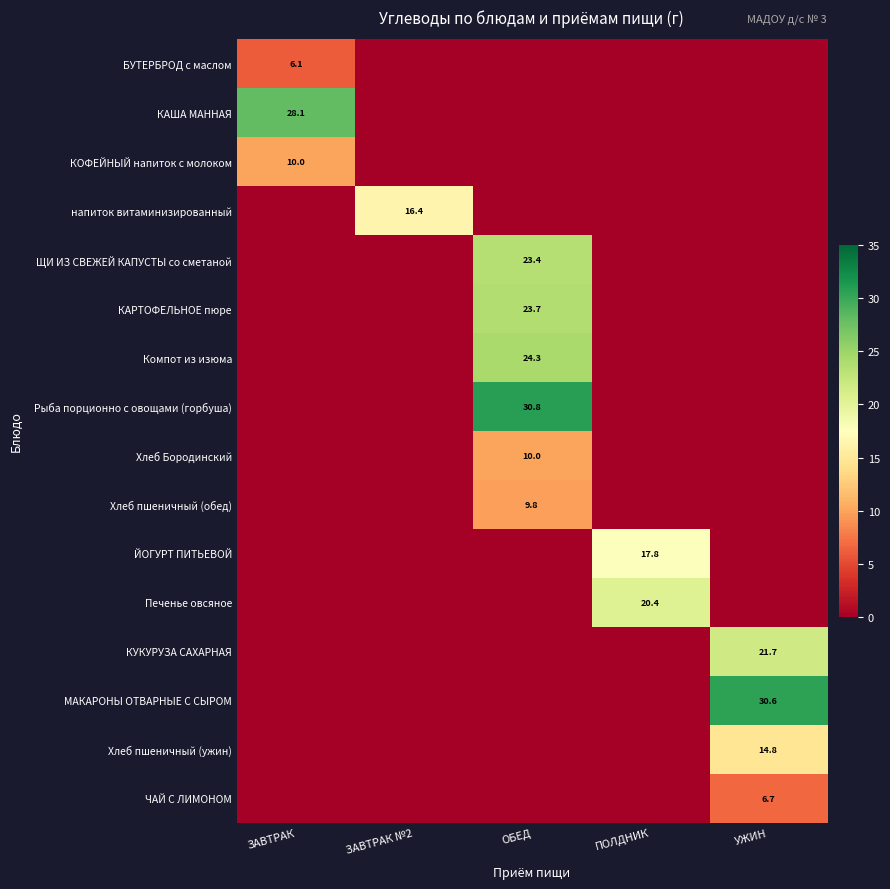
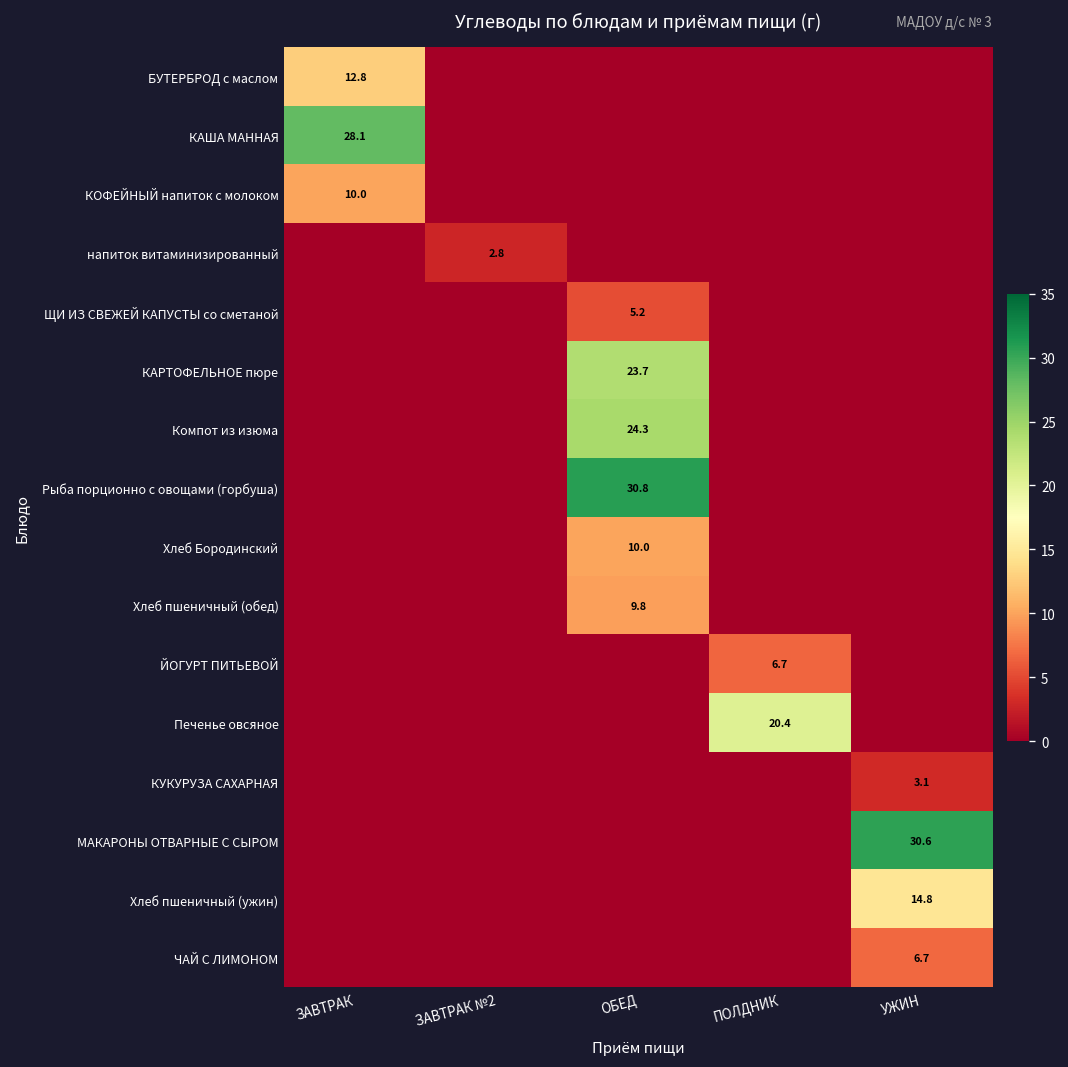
БУТЕРБРОД с маслом, ЗАВТРАК: 6.1 -> 12.8
напиток витаминизированный, ЗАВТРАК №2: 16.4 -> 2.8
ЩИ ИЗ СВЕЖЕЙ КАПУСТЫ со сметаной, ОБЕД: 23.4 -> 5.2
ЙОГУРТ ПИТЬЕВОЙ, ПОЛДНИК: 17.8 -> 6.7
КУКУРУЗА САХАРНАЯ, УЖИН: 21.7 -> 3.1
